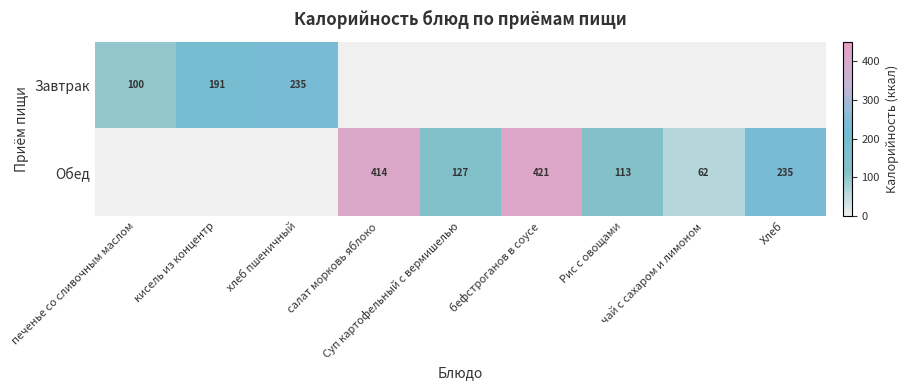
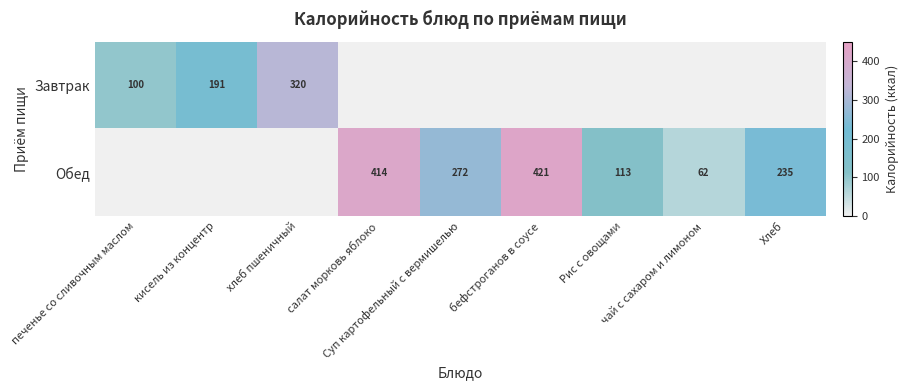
Завтрак, хлеб пшеничный: 235 -> 320
Обед, Суп картофельный с вермишелью: 127 -> 272
